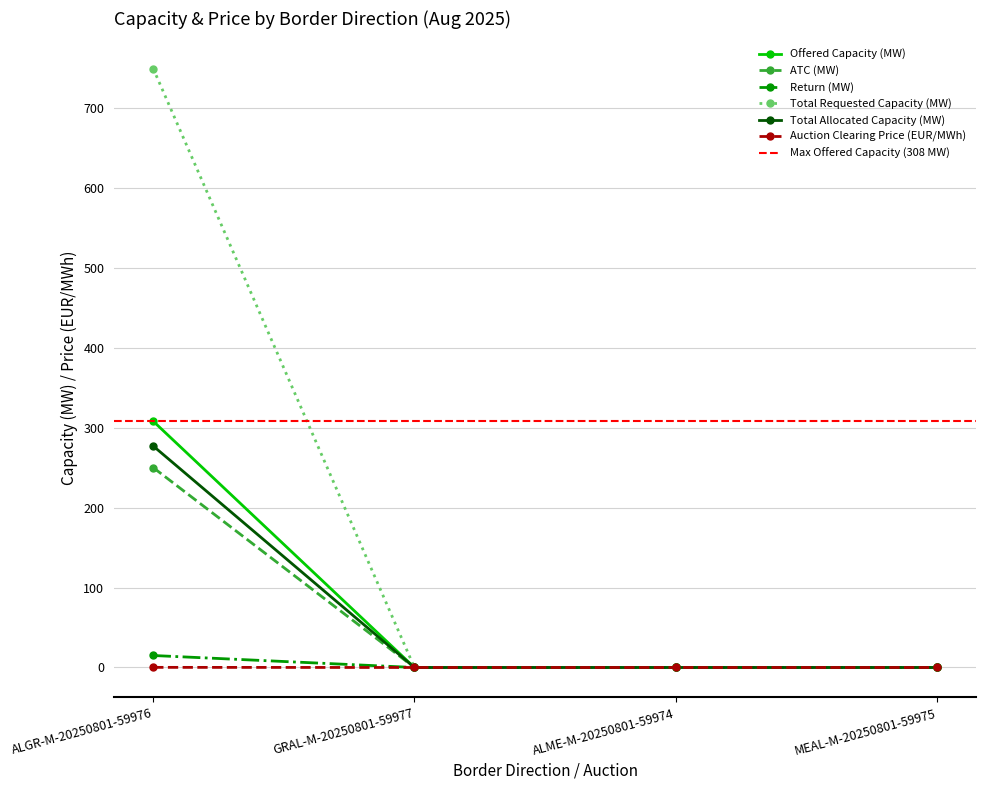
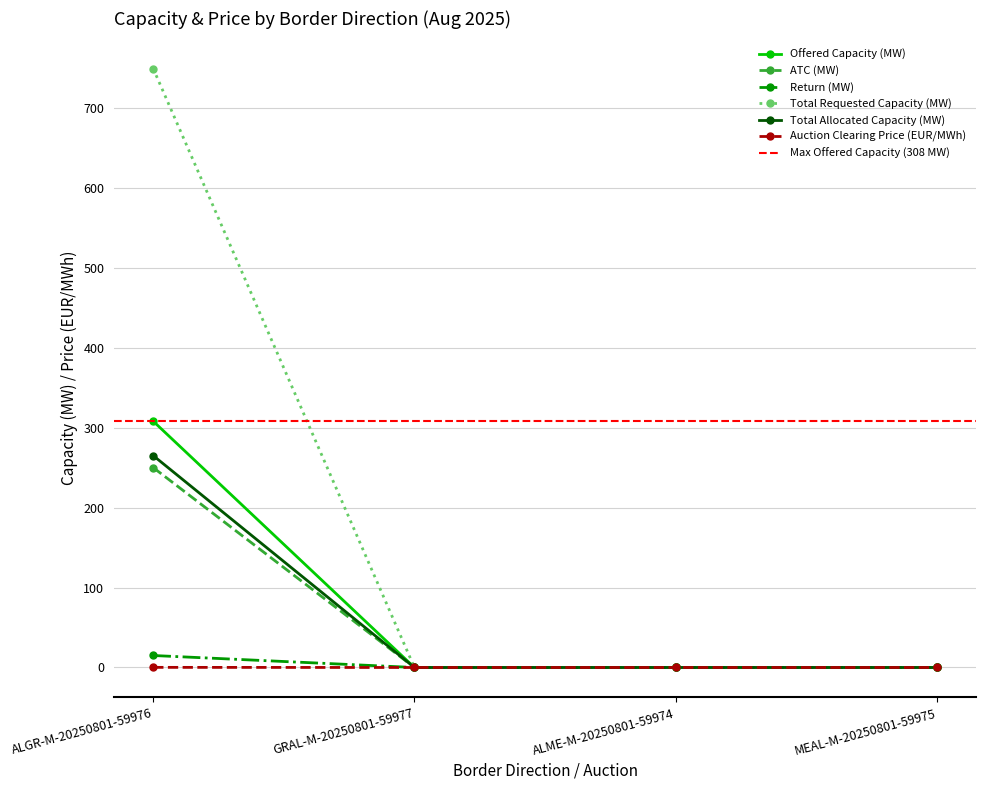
Total Allocated Capacity (MW), ALGR-M-20250801-59976: 280 -> 270
